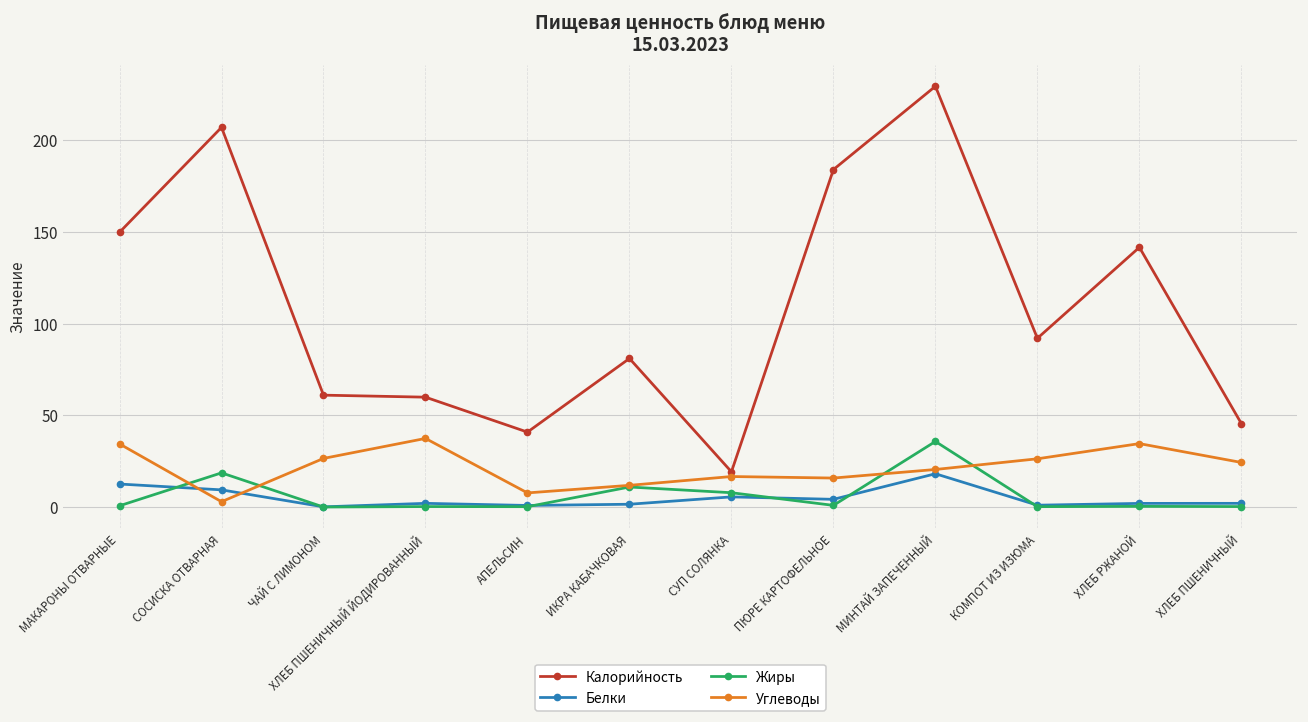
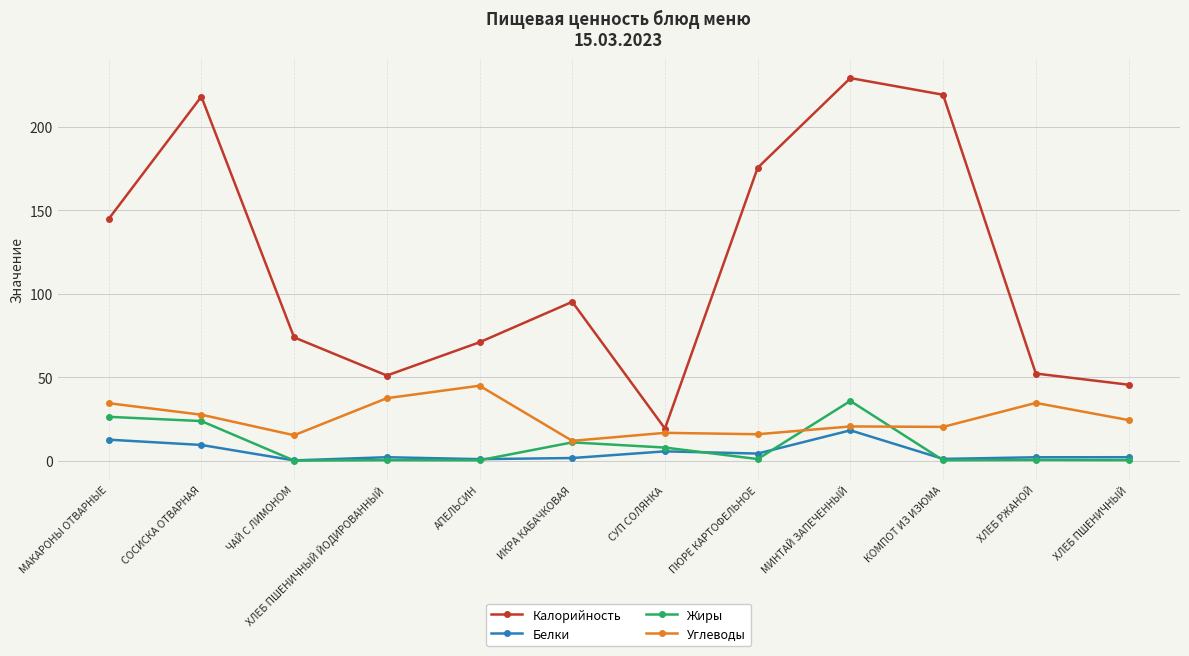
Калорийность, МАКАРОНЫ ОТВАРНЫЕ: 150 -> 145
Жиры, МАКАРОНЫ ОТВАРНЫЕ: 1 -> 26
Калорийность, СОСИСКА ОТВАРНАЯ: 207 -> 218
Жиры, СОСИСКА ОТВАРНАЯ: 19 -> 24
Углеводы, СОСИСКА ОТВАРНАЯ: 3 -> 28
Калорийность, ЧАЙ С ЛИМОНОМ: 61 -> 74
Углеводы, ЧАЙ С ЛИМОНОМ: 27 -> 15
Калорийность, ХЛЕБ ПШЕНИЧНЫЙ ЙОДИРОВАННЫЙ: 60 -> 51
Калорийность, АПЕЛЬСИН: 41 -> 71
Углеводы, АПЕЛЬСИН: 8 -> 45
Калорийность, ИКРА КАБАЧКОВАЯ: 81 -> 95
Калорийность, ПЮРЕ КАРТОФЕЛЬНОЕ: 184 -> 176
Калорийность, КОМПОТ ИЗ ИЗЮМА: 92 -> 219
Углеводы, КОМПОТ ИЗ ИЗЮМА: 26 -> 20
Калорийность, ХЛЕБ РЖАНОЙ: 142 -> 52
